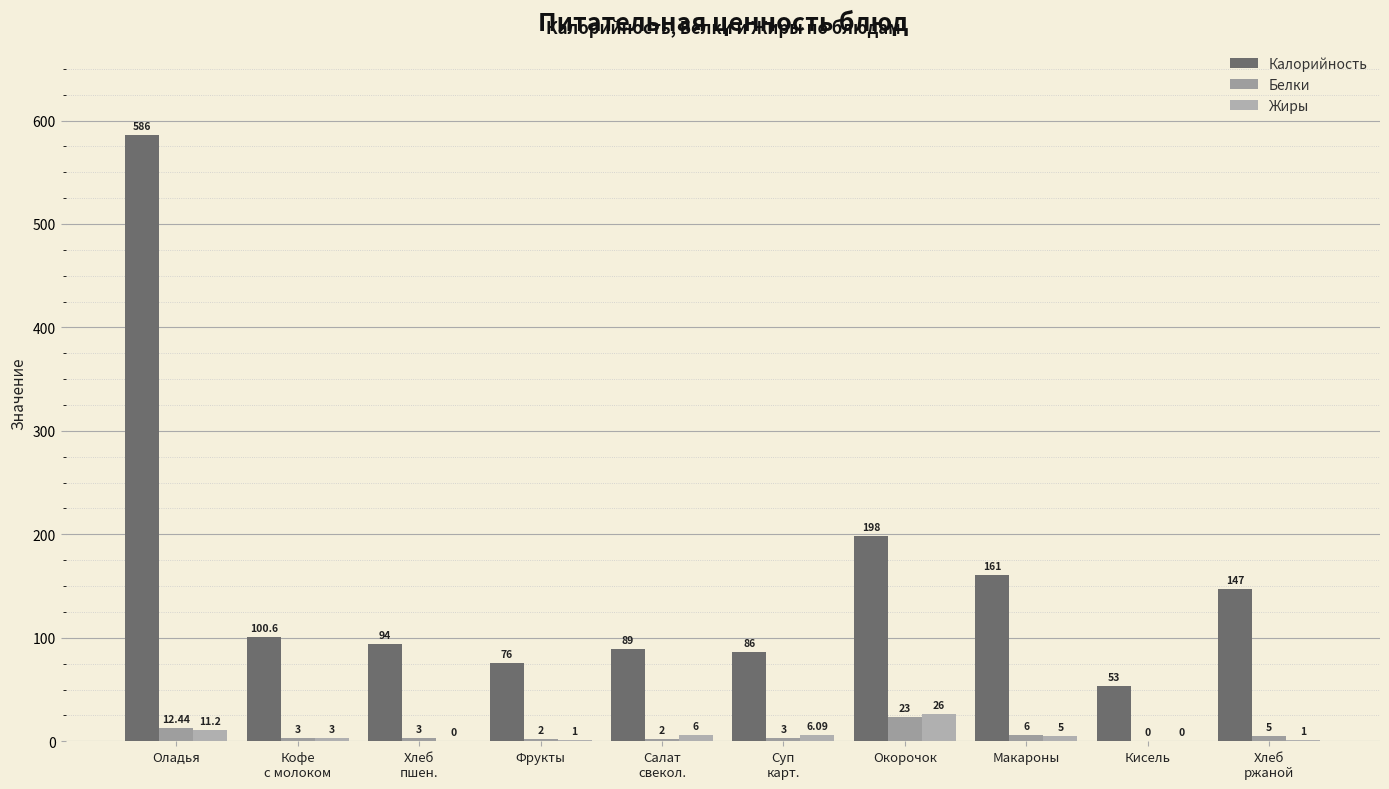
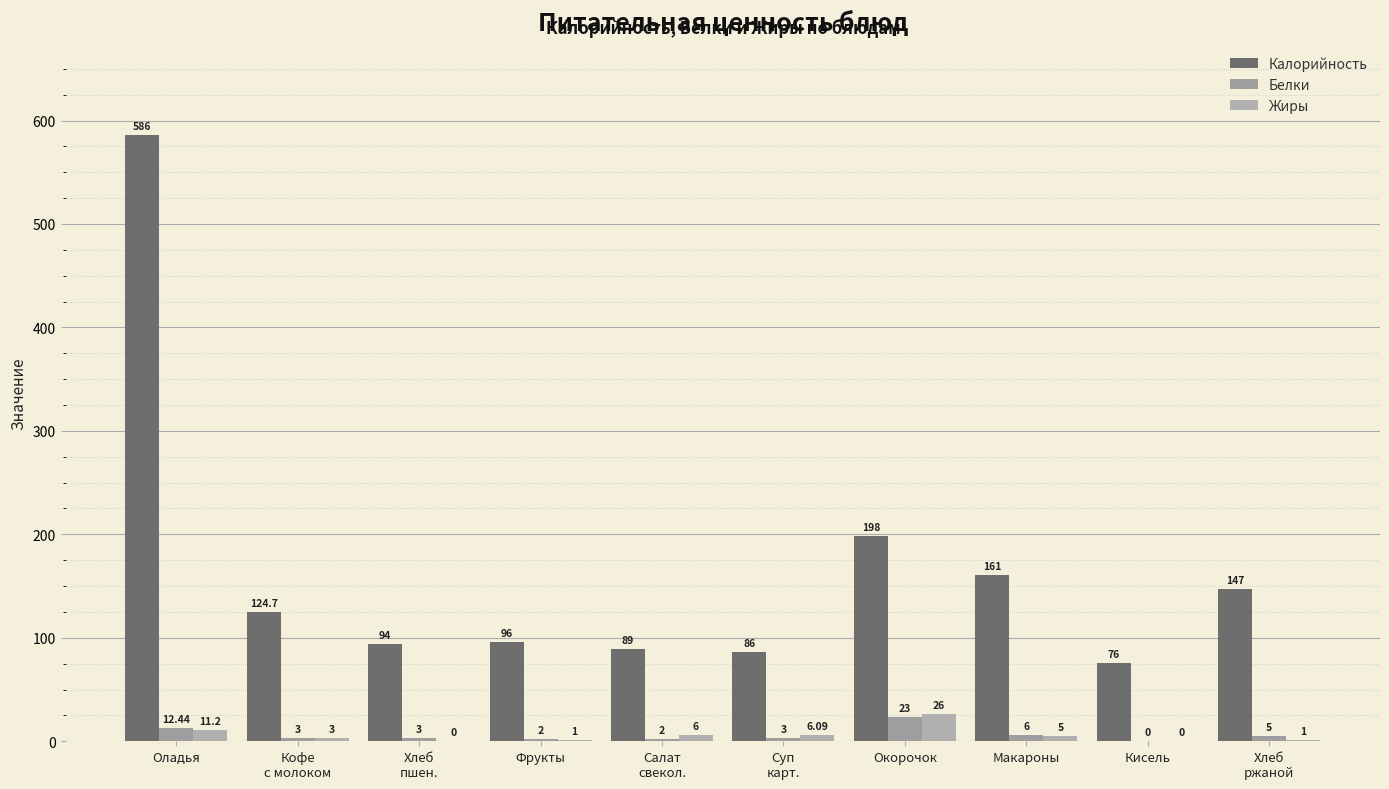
Калорийность, Кофе с молоком: 100.6 -> 124.7
Калорийность, Фрукты: 76 -> 96
Калорийность, Кисель: 53 -> 76
